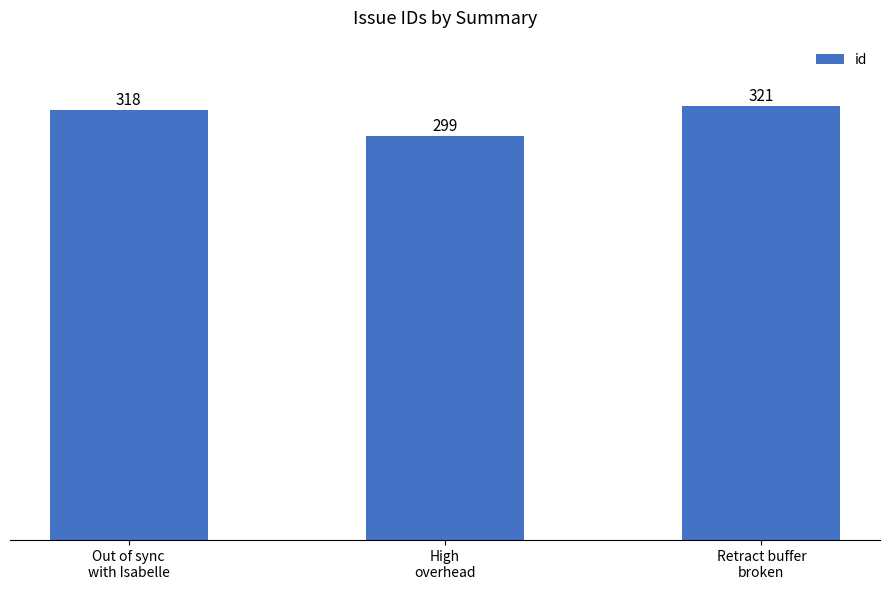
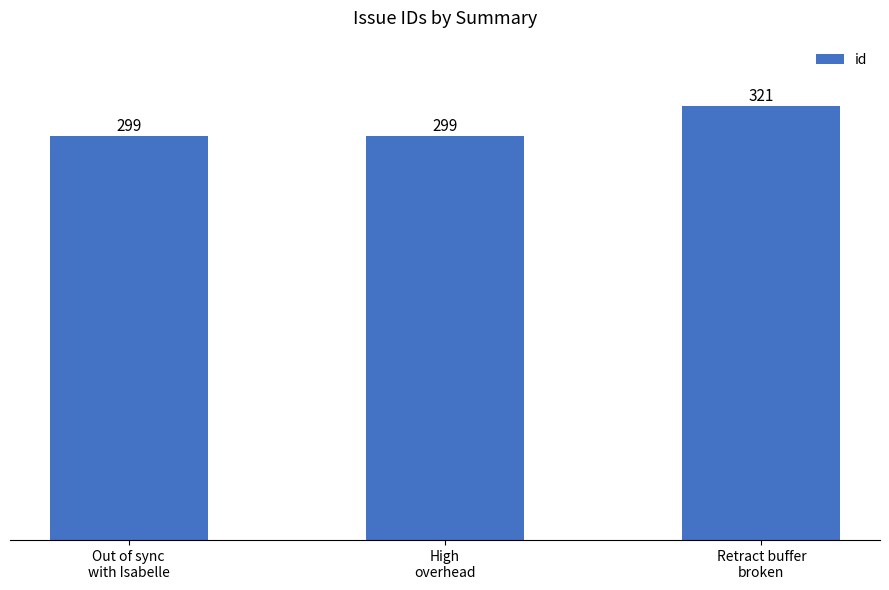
Out of sync with Isabelle: 318 -> 299
